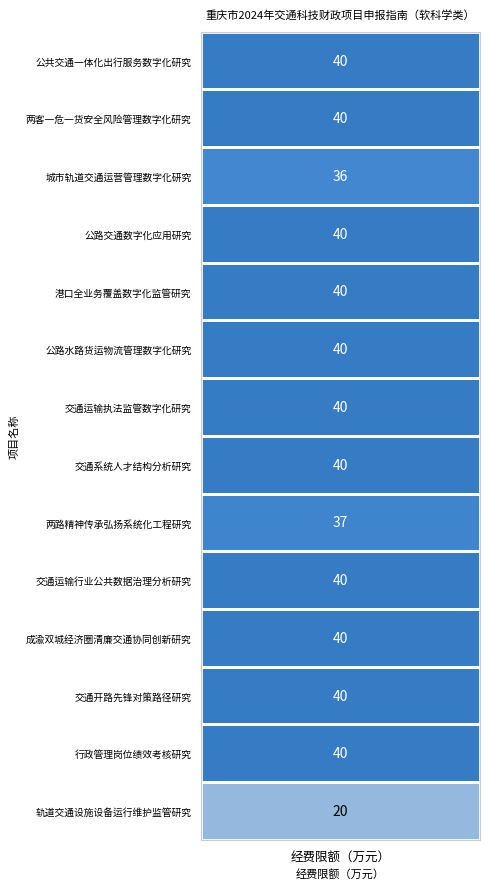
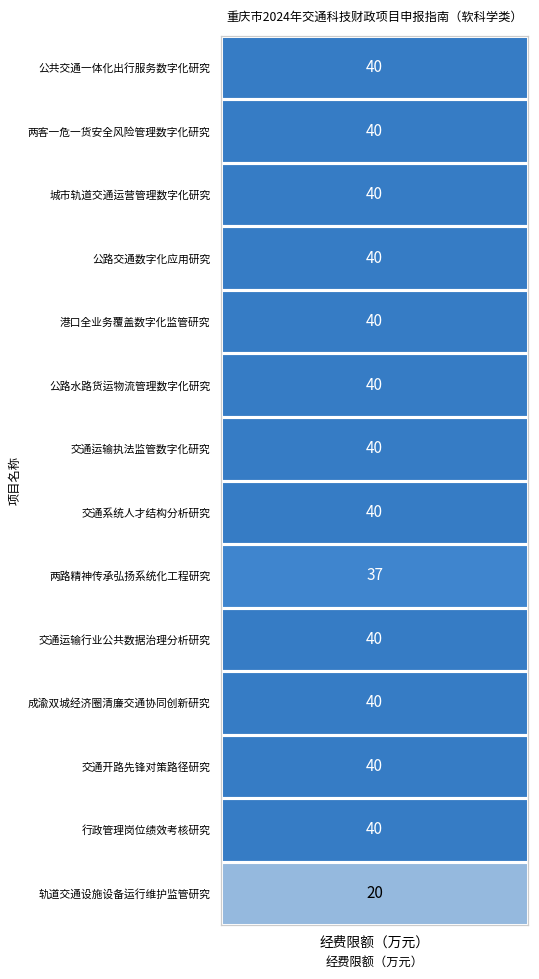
城市轨道交通运营管理数字化研究, 经费限额（万元）: 36 -> 40
